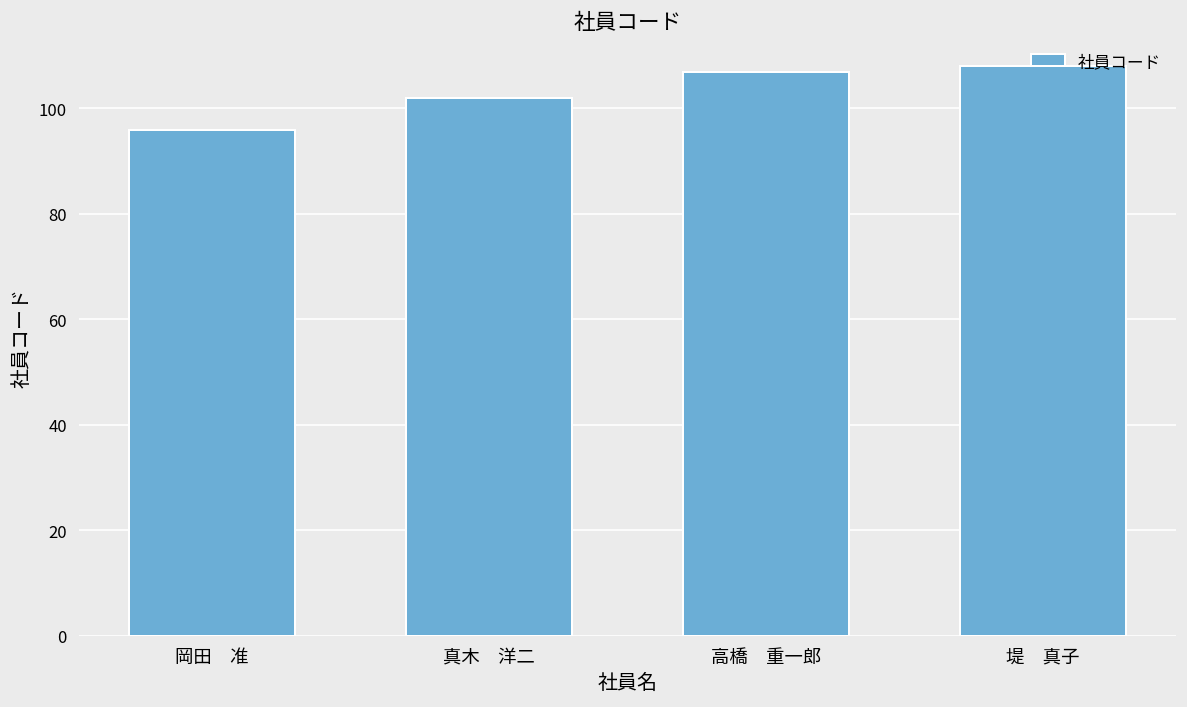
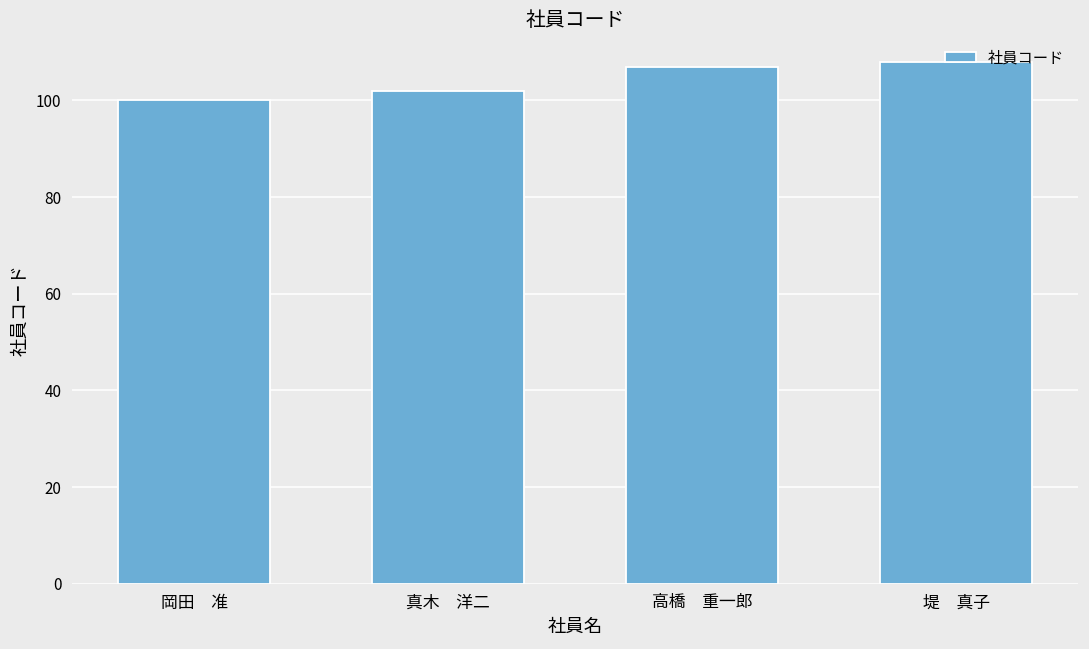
岡田 准: 96 -> 100
